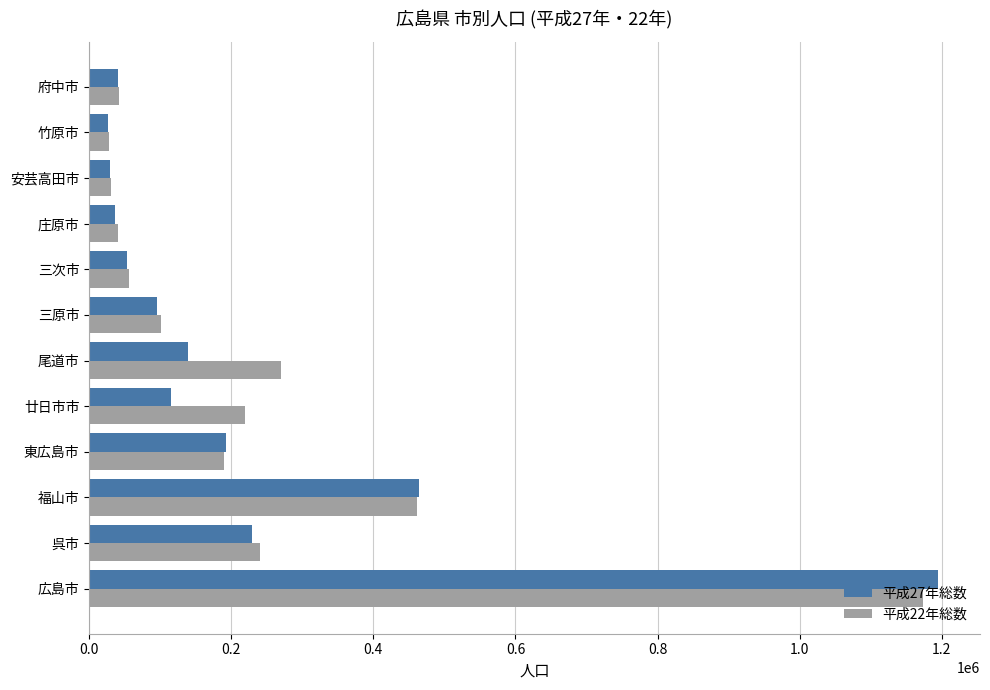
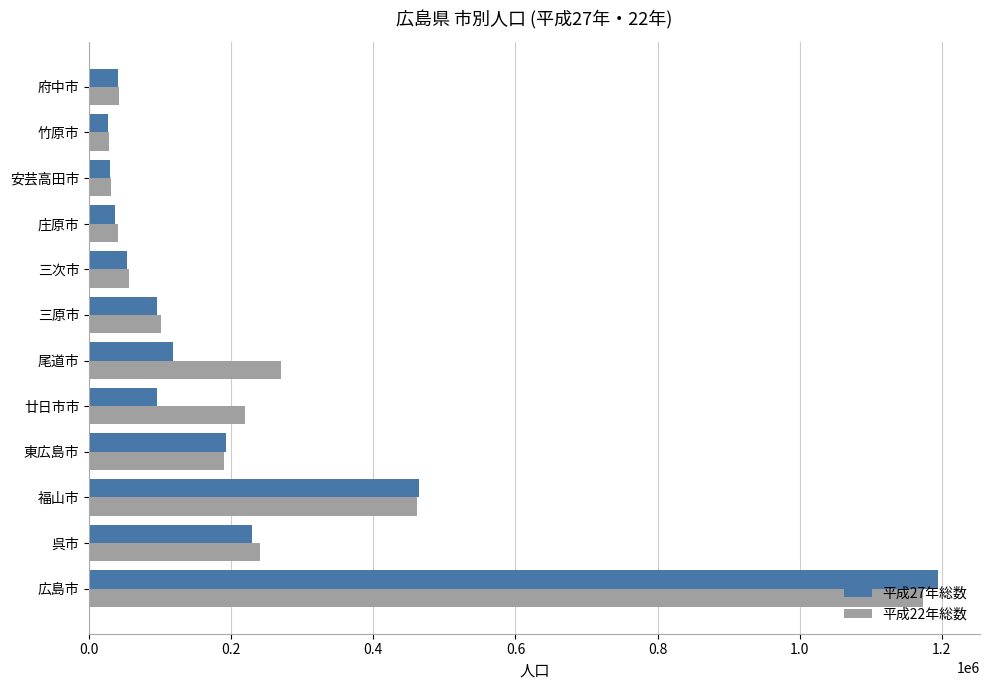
平成27年総数, 尾道市: 140000 -> 120000
平成27年総数, 廿日市市: 110000 -> 100000
